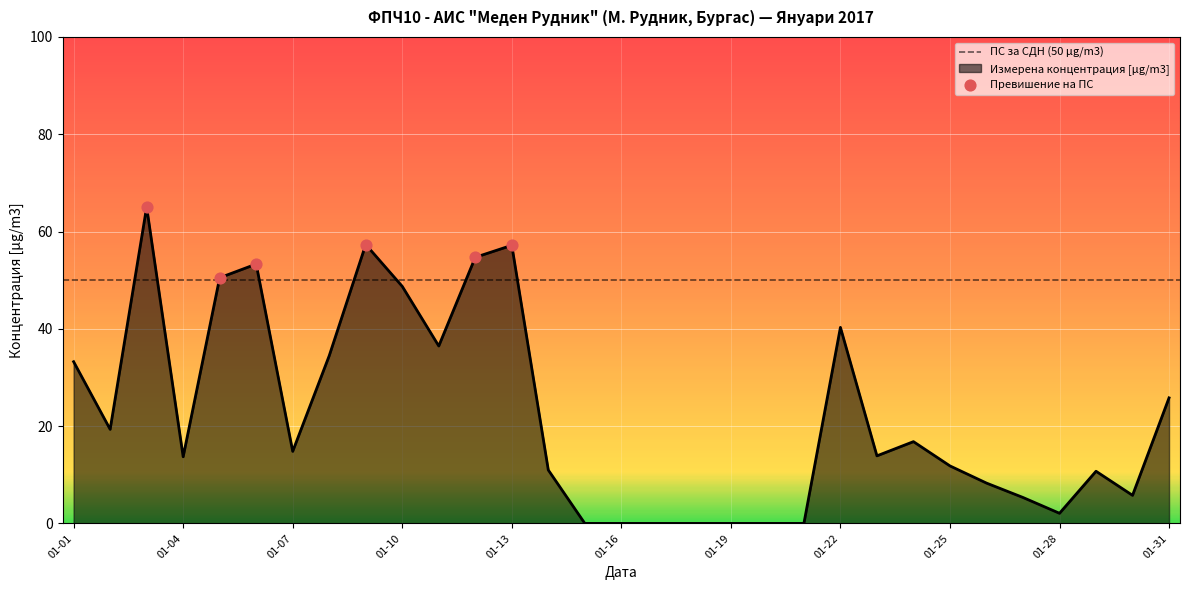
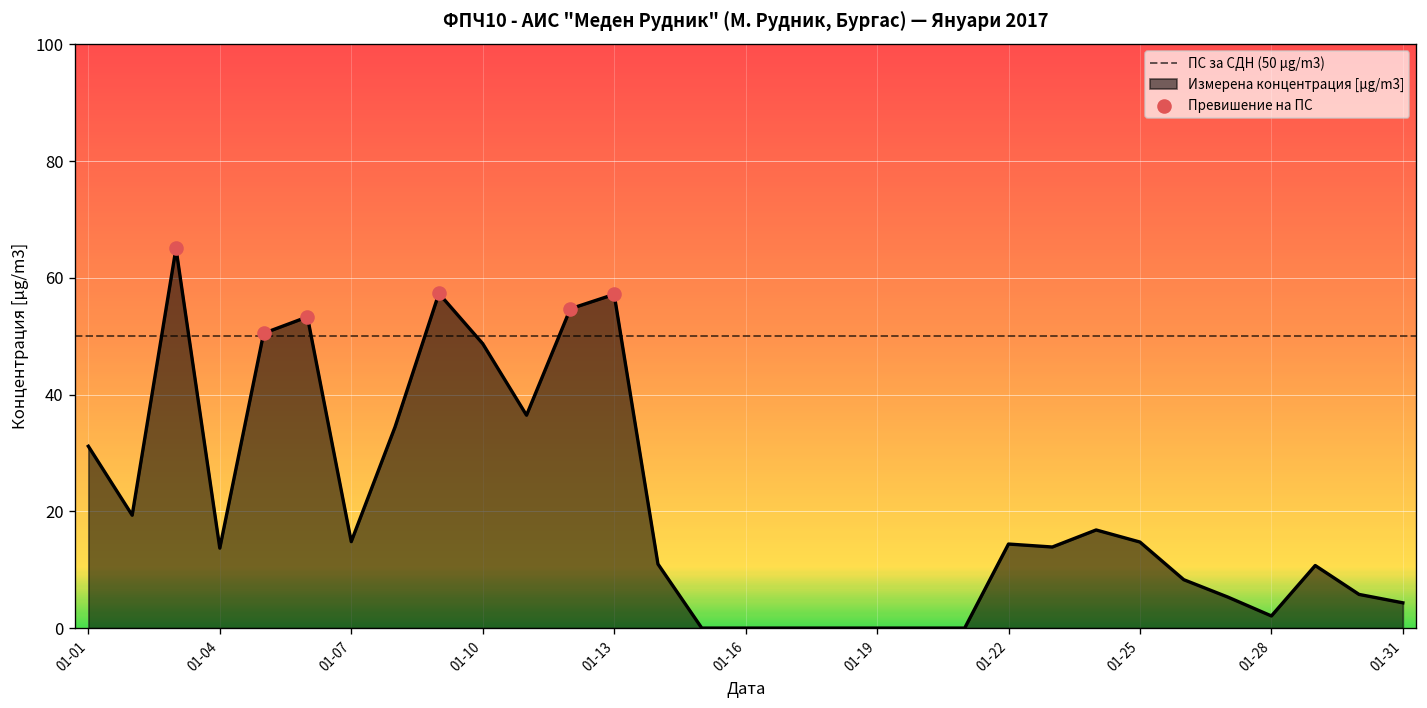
Измерена концентрация [µg/m3], 01-01: 33 -> 31
Измерена концентрация [µg/m3], 01-22: 40 -> 14
Измерена концентрация [µg/m3], 01-25: 12 -> 15
Измерена концентрация [µg/m3], 01-31: 26 -> 4
